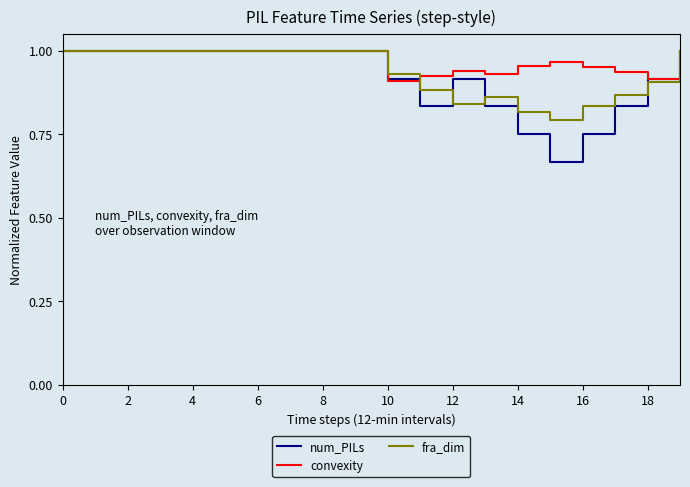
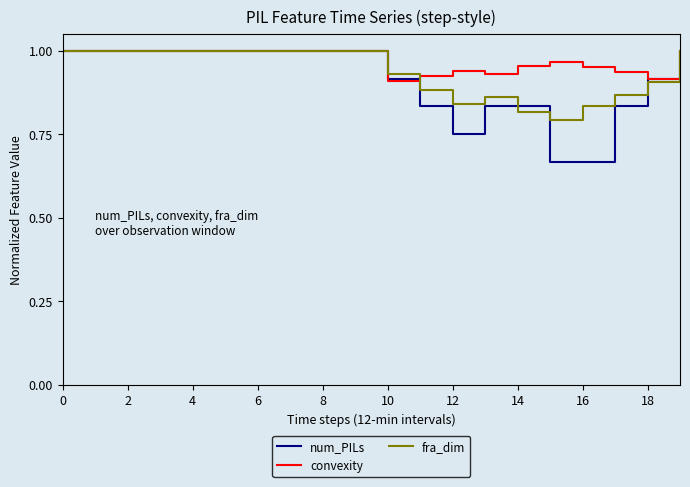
num_PILs, 12: 0.92 -> 0.75
num_PILs, 14: 0.75 -> 0.83
num_PILs, 16: 0.75 -> 0.67
